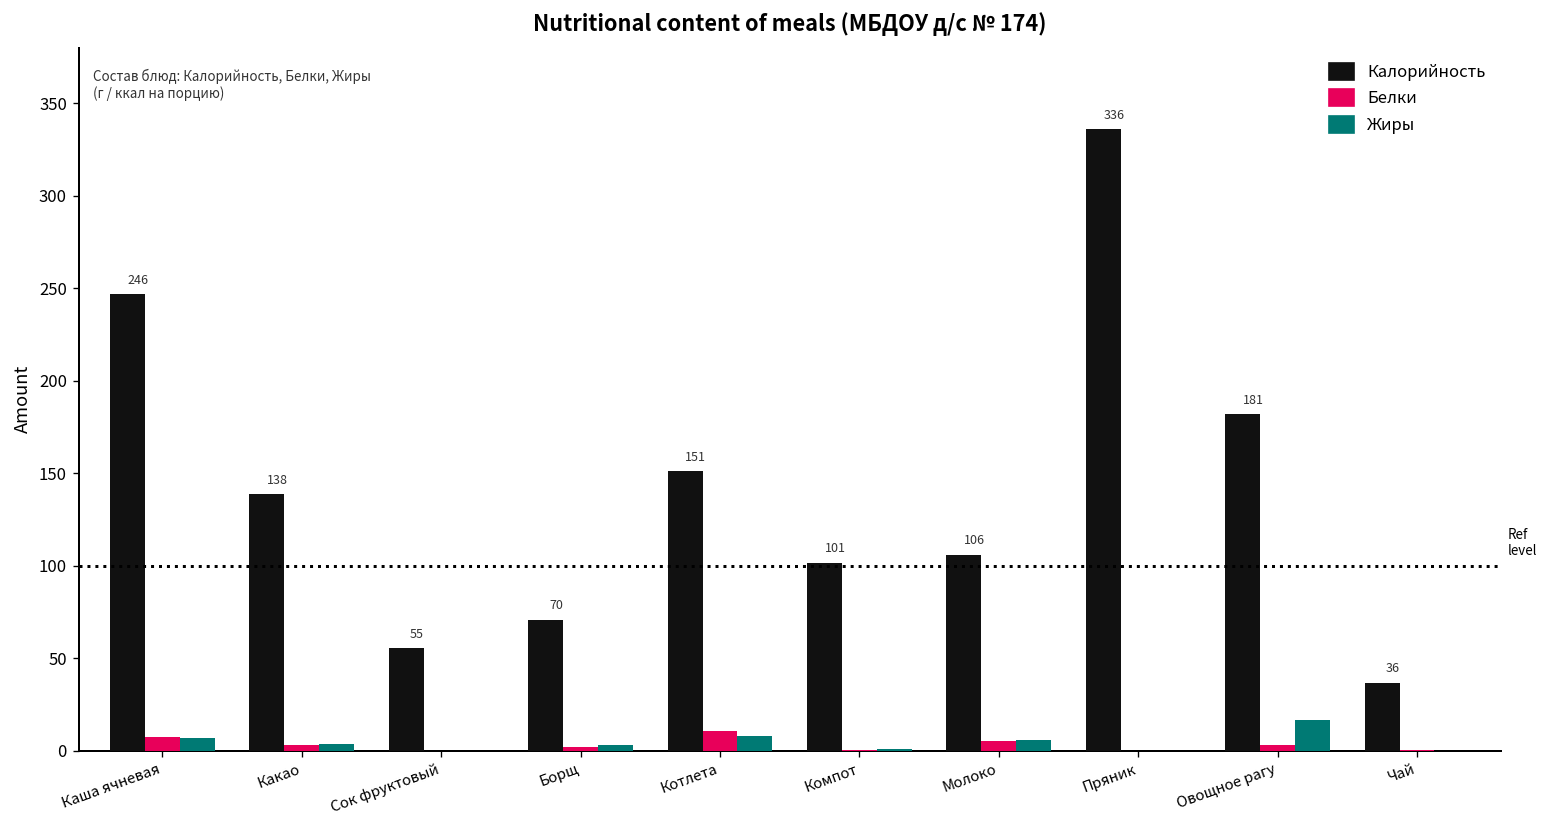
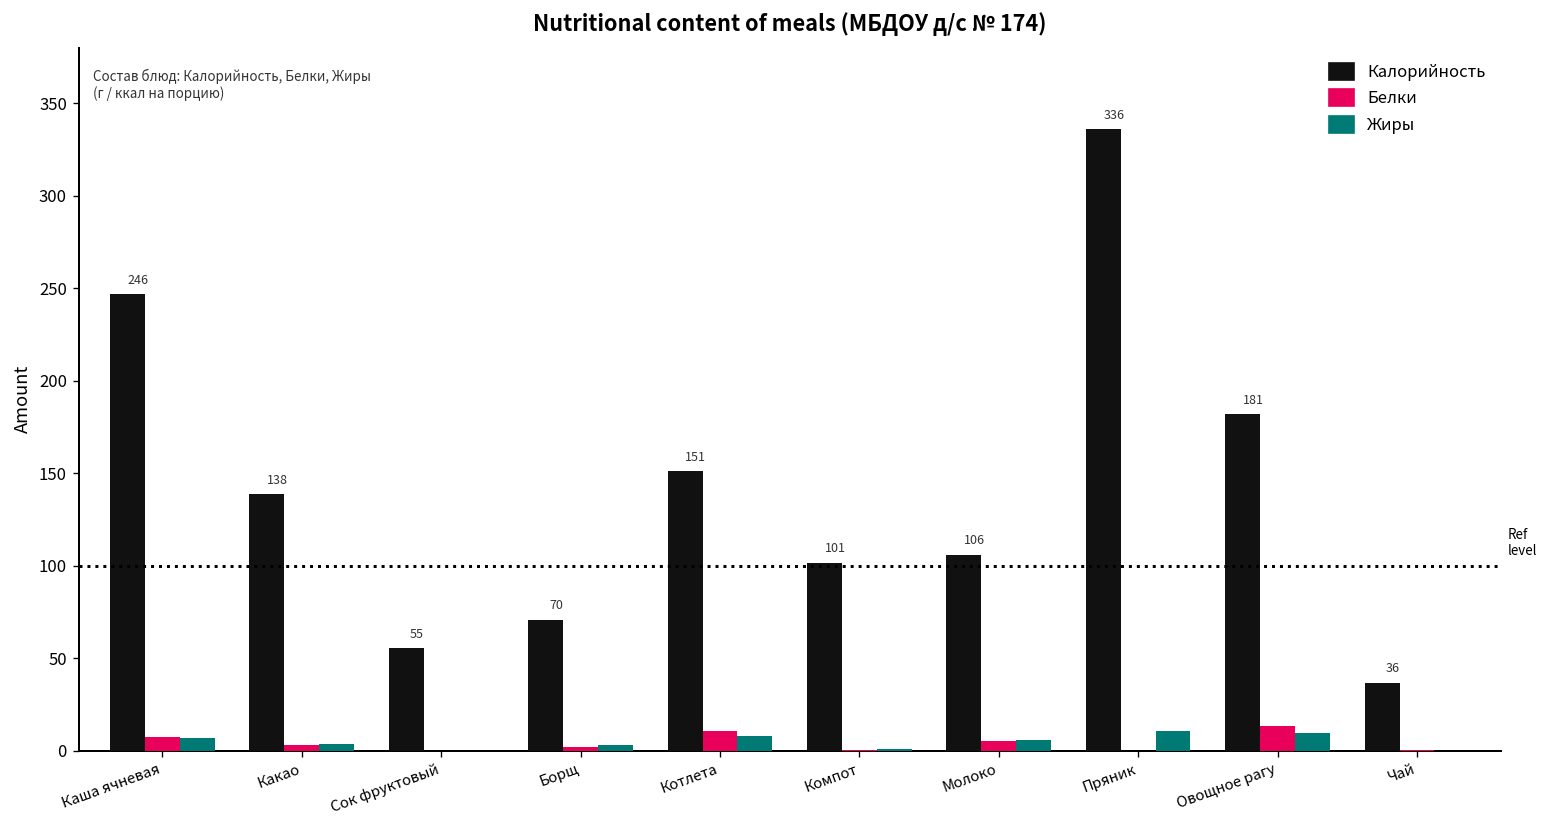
Жиры, Пряник: 0 -> 11
Белки, Овощное рагу: 3 -> 14
Жиры, Овощное рагу: 17 -> 9
